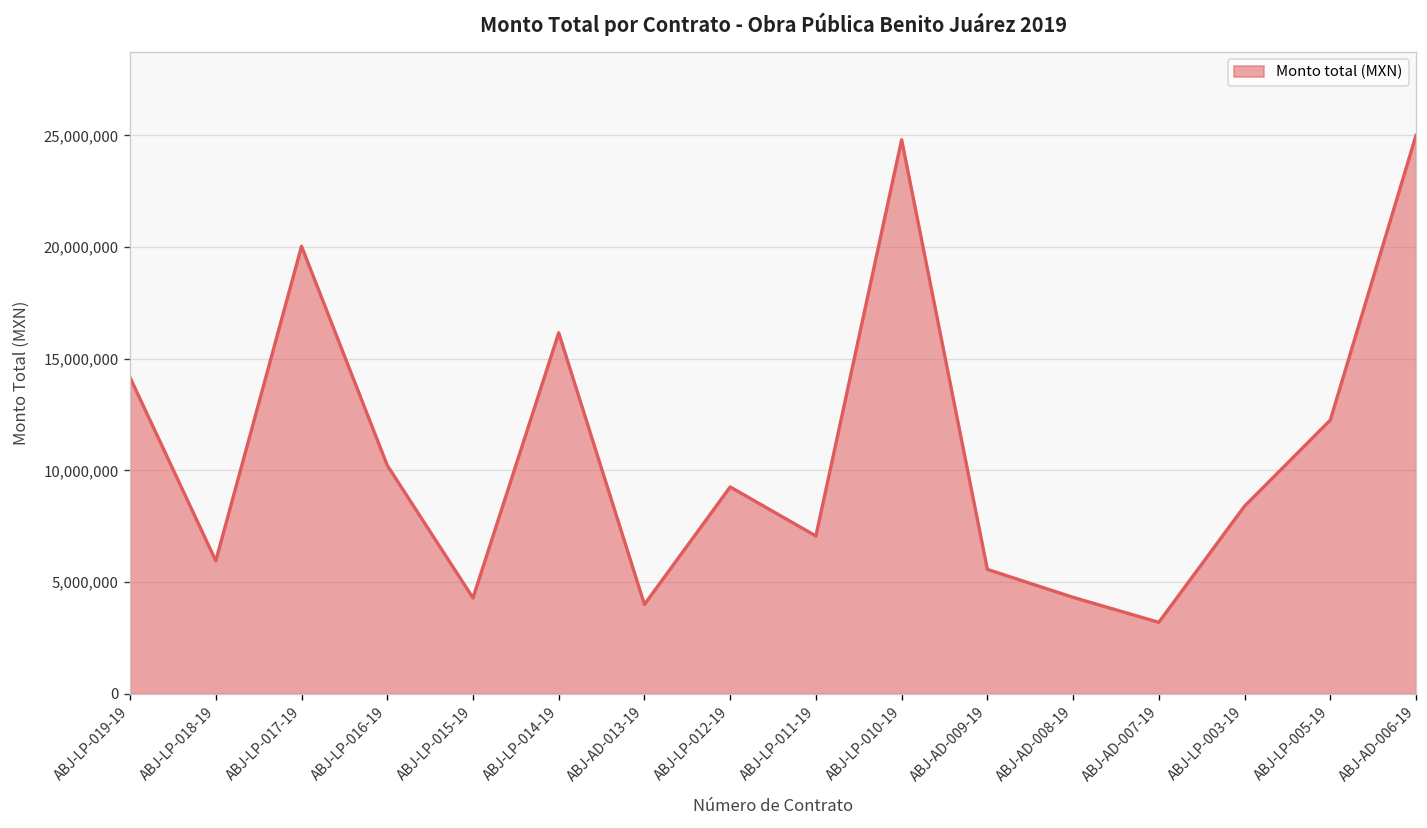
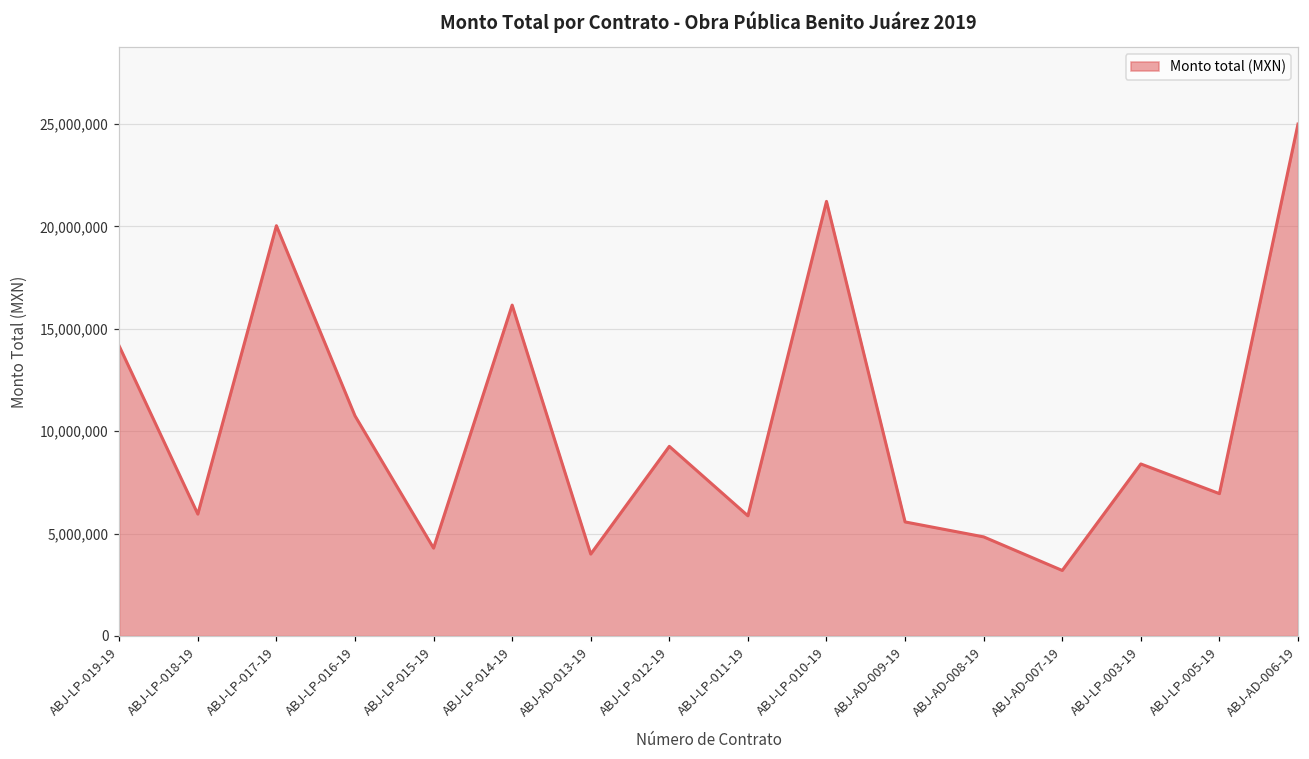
ABJ-LP-016-19: 10,200,000 -> 10,800,000
ABJ-LP-011-19: 7,100,000 -> 5,900,000
ABJ-LP-010-19: 24,800,000 -> 21,200,000
ABJ-AD-008-19: 4,300,000 -> 4,800,000
ABJ-LP-005-19: 12,300,000 -> 7,000,000
